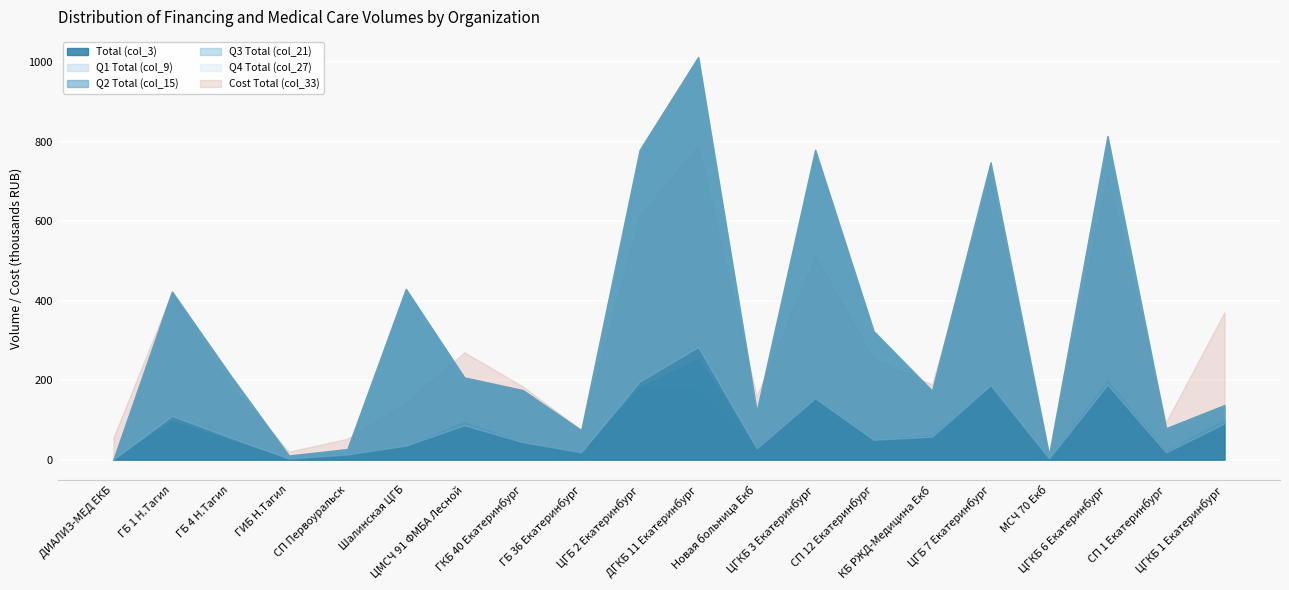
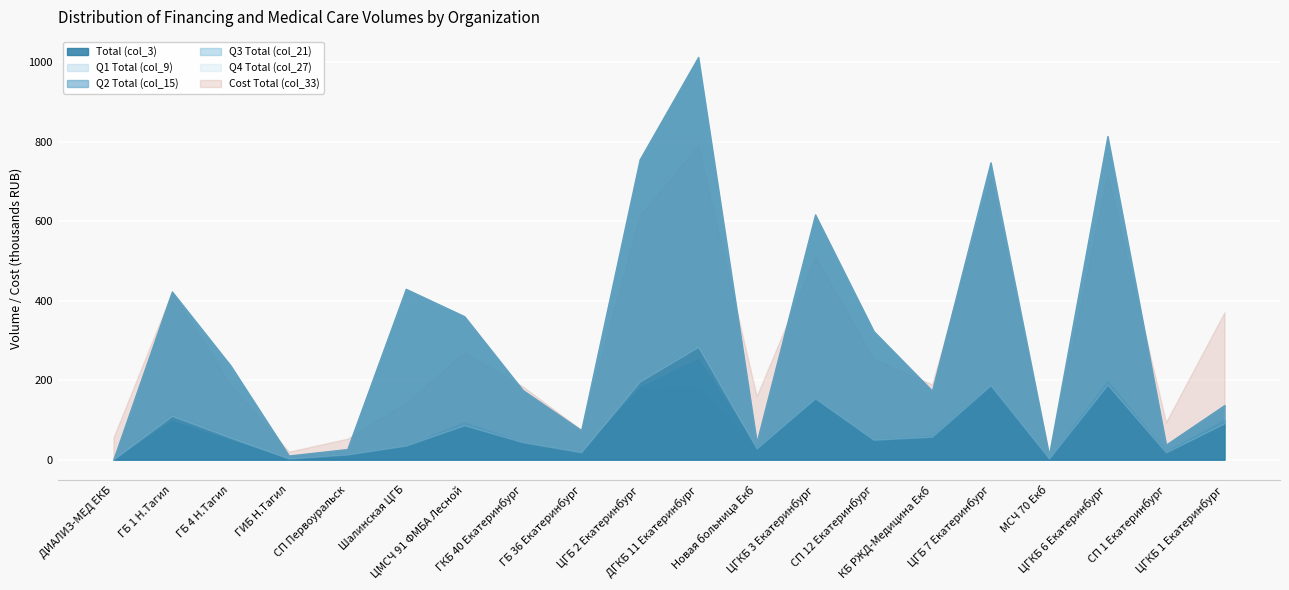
Total (col_3), ГБ 4 Н.Тагил: 210 -> 240
Total (col_3), ЦМСЧ 91 ФМБА Лесной: 210 -> 360
Total (col_3), ЦГБ 2 Екатеринбург: 780 -> 760
Total (col_3), Новая больница Екб: 120 -> 40
Total (col_3), ЦГКБ 3 Екатеринбург: 780 -> 620
Total (col_3), СП 1 Екатеринбург: 80 -> 40
